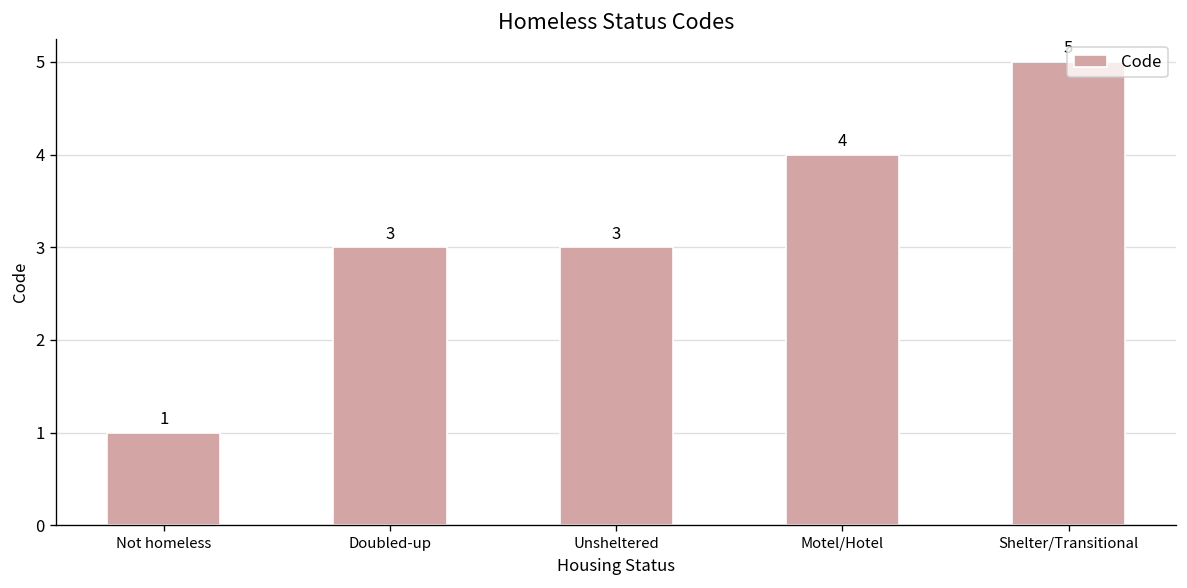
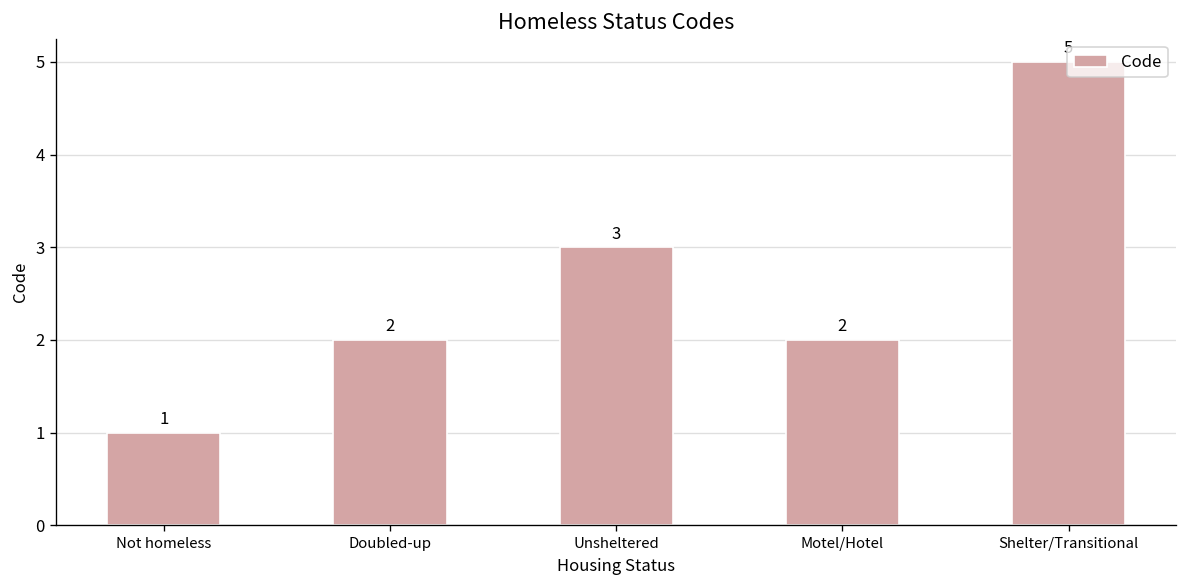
Doubled-up: 3 -> 2
Motel/Hotel: 4 -> 2
